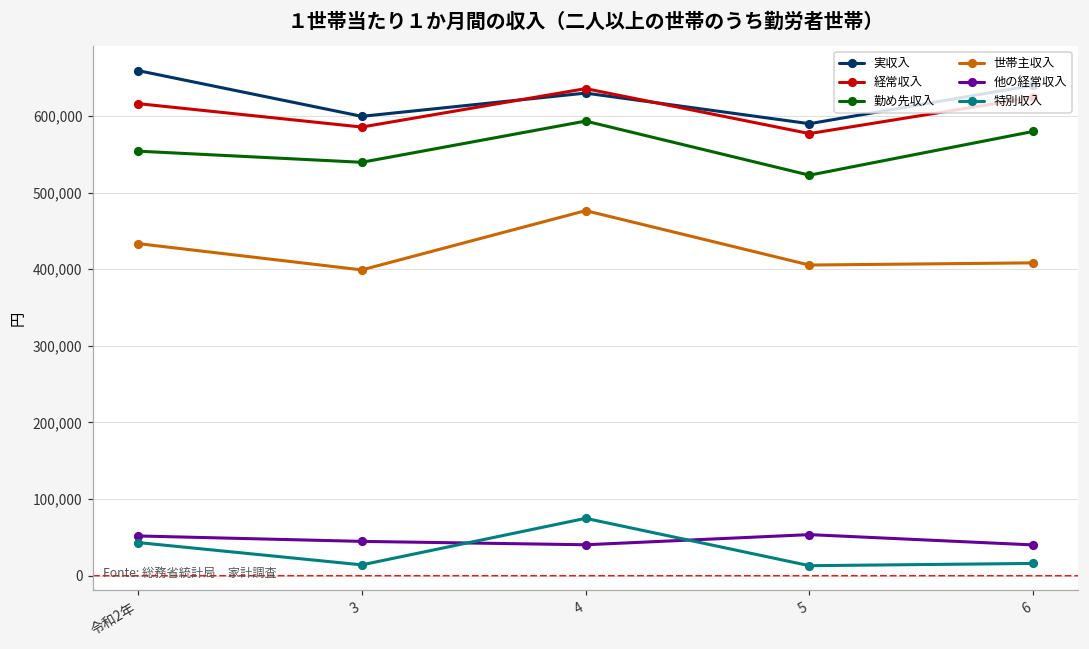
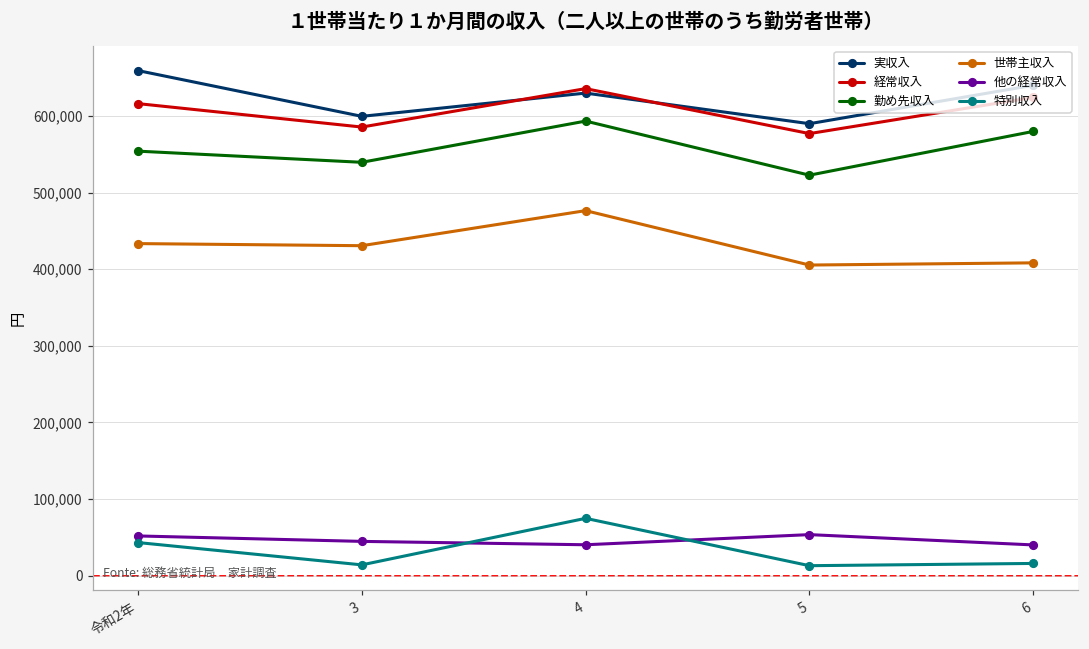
世帯主収入, 3: 400,000 -> 430,000
